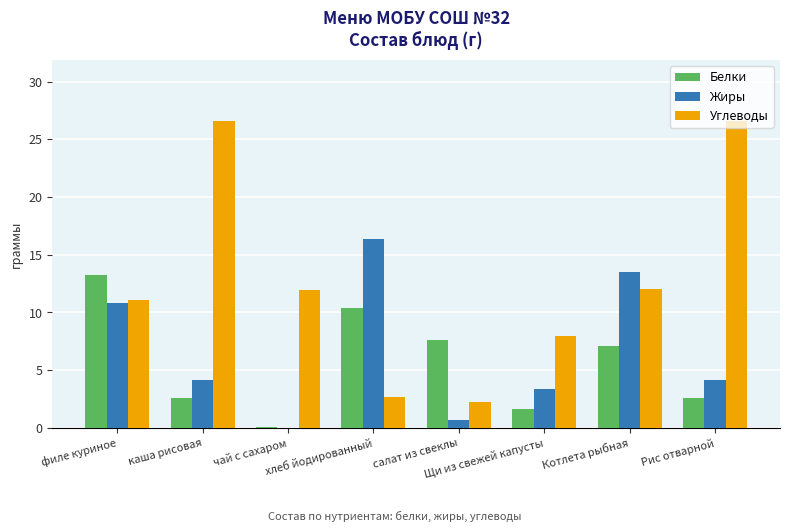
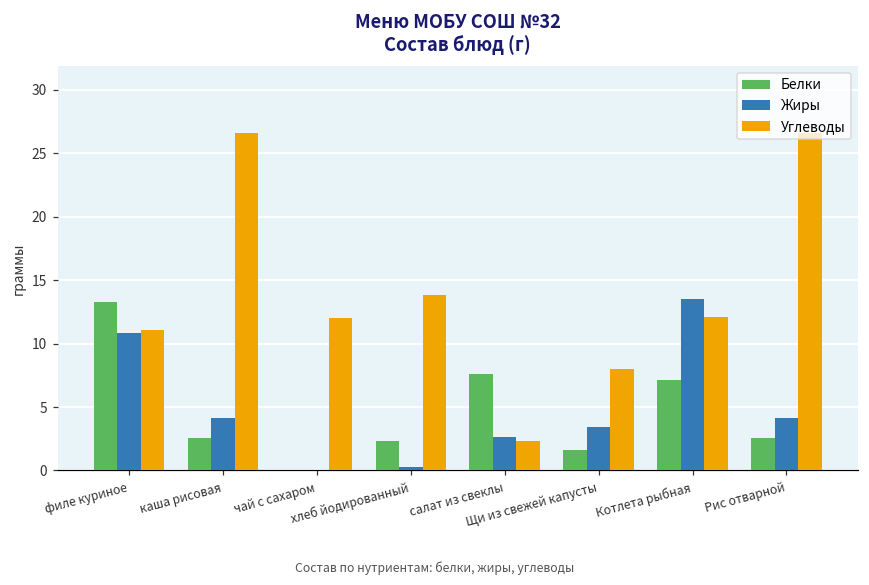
Белки, хлеб йодированный: 10.4 -> 2.3
Жиры, хлеб йодированный: 16.3 -> 0.3
Углеводы, хлеб йодированный: 2.6 -> 13.9
Жиры, салат из свеклы: 0.7 -> 2.6
